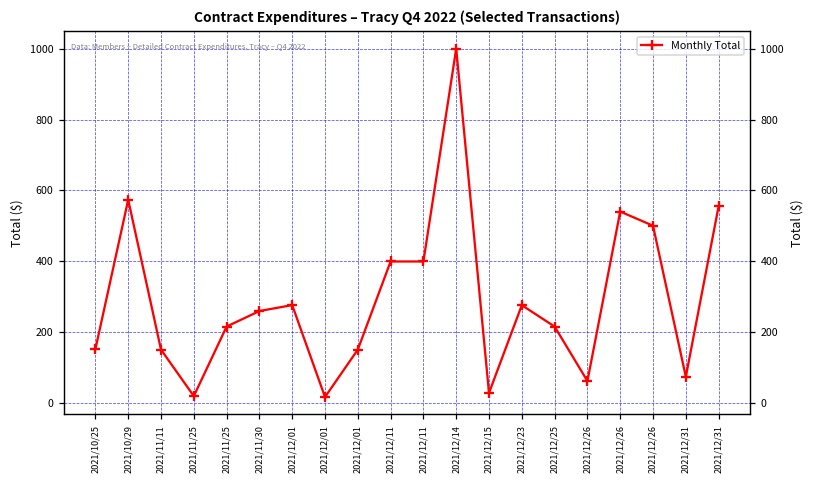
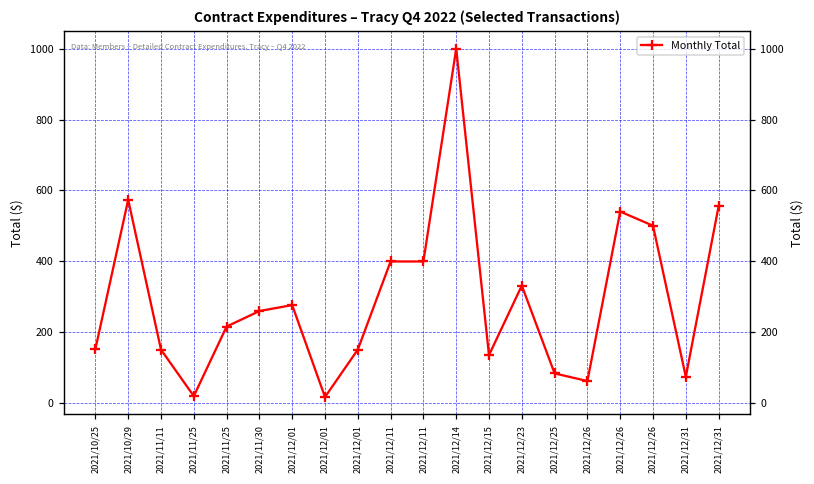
2021/12/15: 30 -> 130
2021/12/23: 280 -> 330
2021/12/25: 220 -> 80
